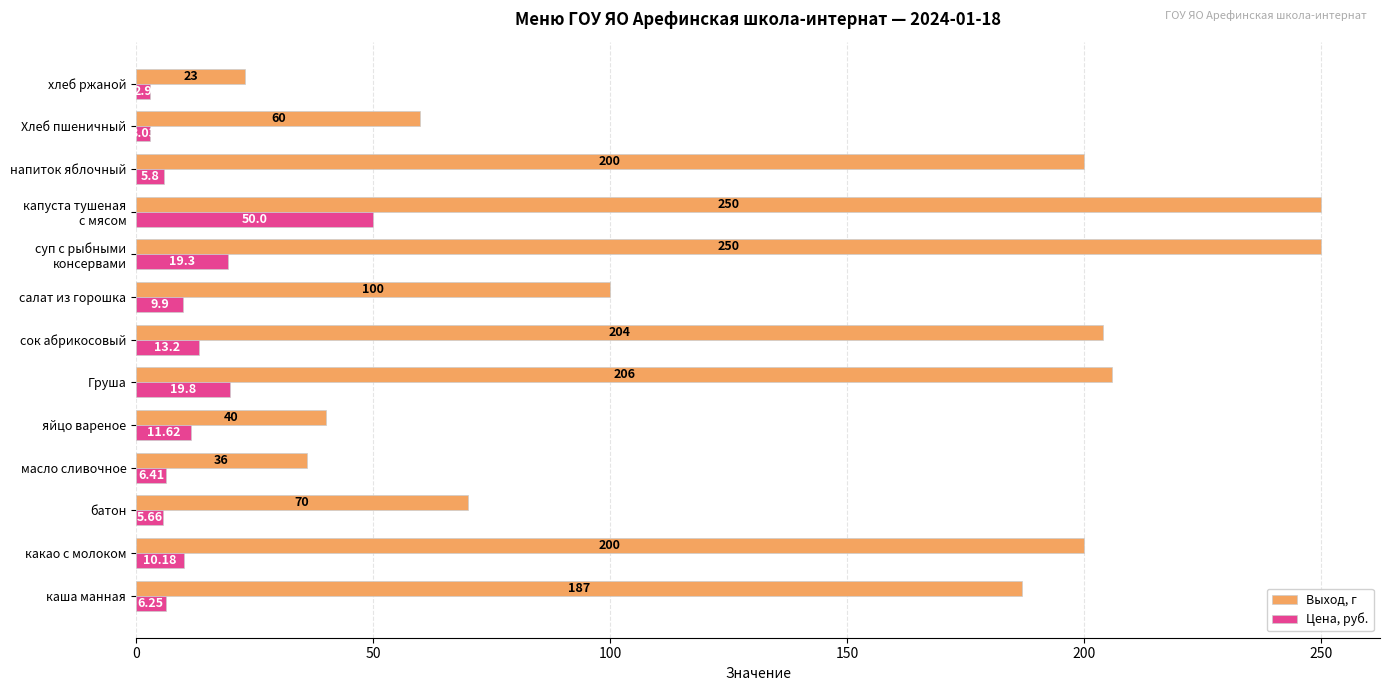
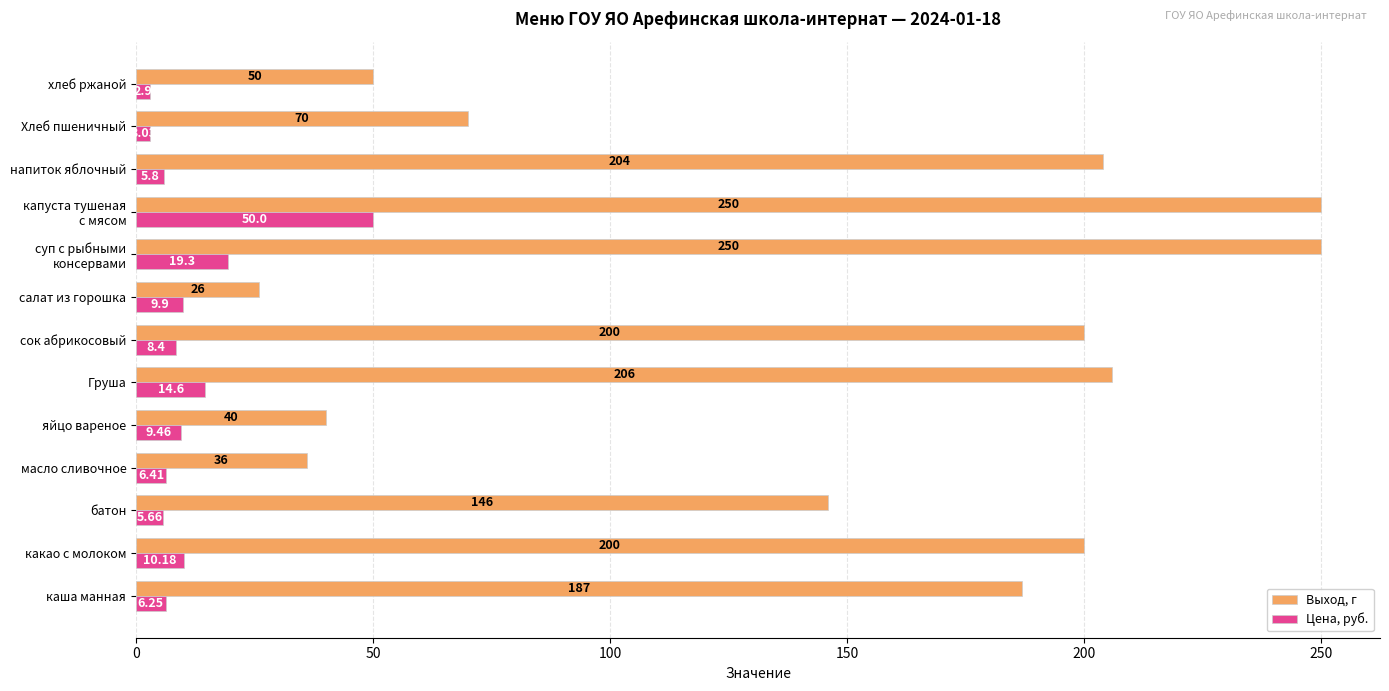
Выход, г, хлеб ржаной: 23 -> 50
Выход, г, Хлеб пшеничный: 60 -> 70
Выход, г, напиток яблочный: 200 -> 204
Выход, г, салат из горошка: 100 -> 26
Выход, г, сок абрикосовый: 204 -> 200
Цена, руб., сок абрикосовый: 13.2 -> 8.4
Цена, руб., Груша: 19.8 -> 14.6
Цена, руб., яйцо вареное: 11.62 -> 9.46
Выход, г, батон: 70 -> 146
